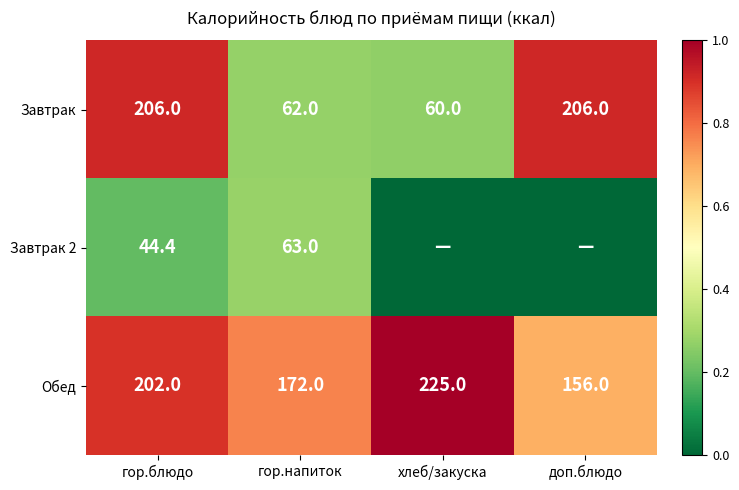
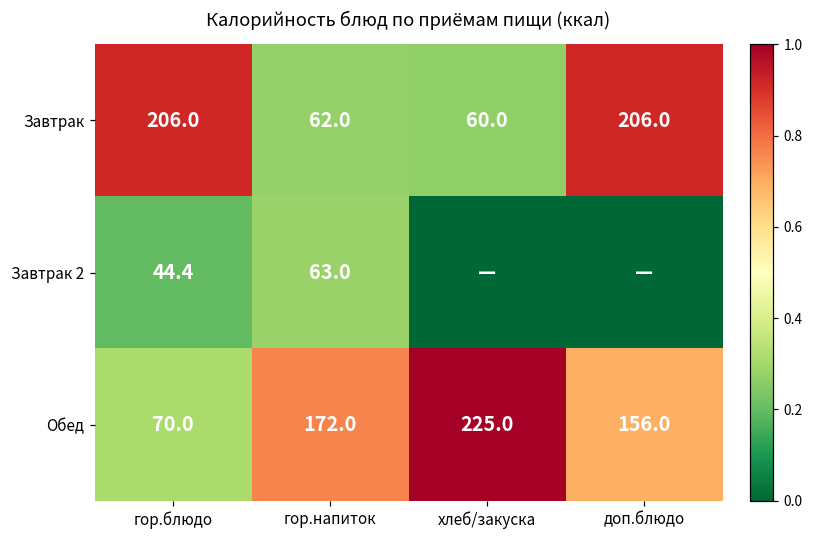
Обед, гор.блюдо: 202.0 -> 70.0
